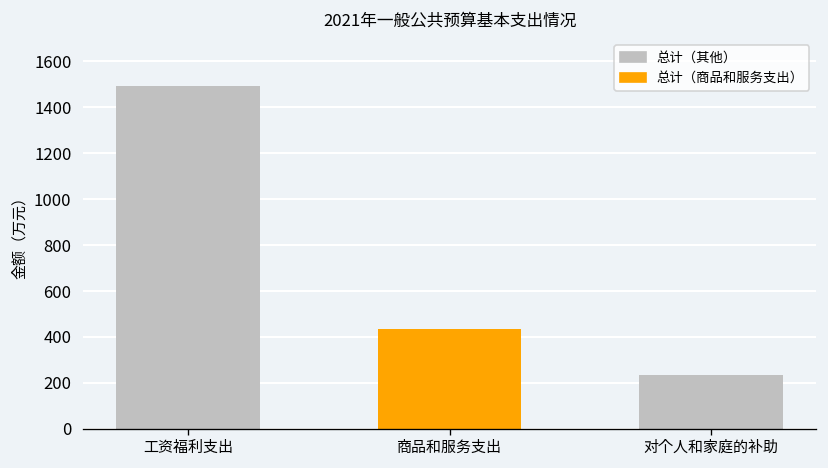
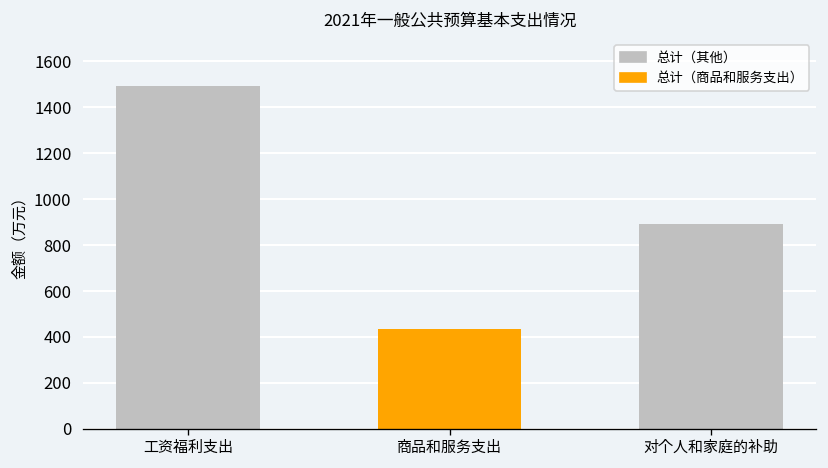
对个人和家庭的补助: 240 -> 890
